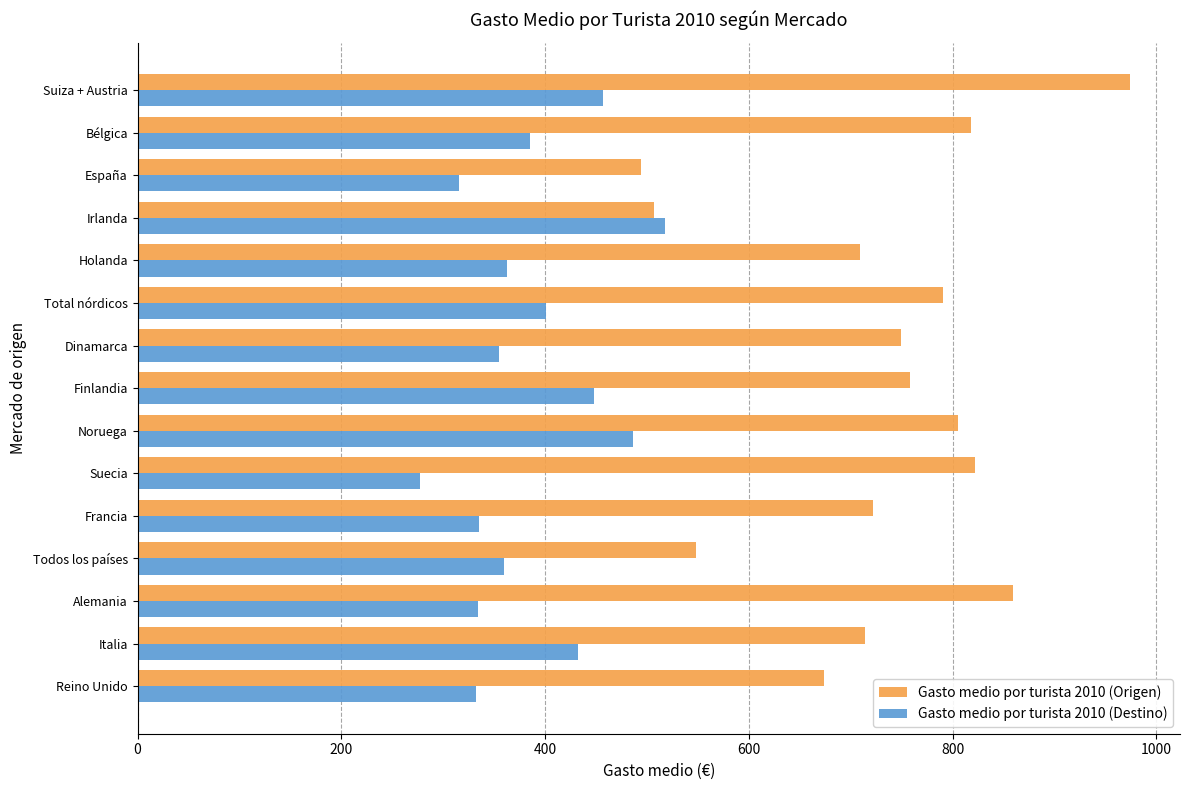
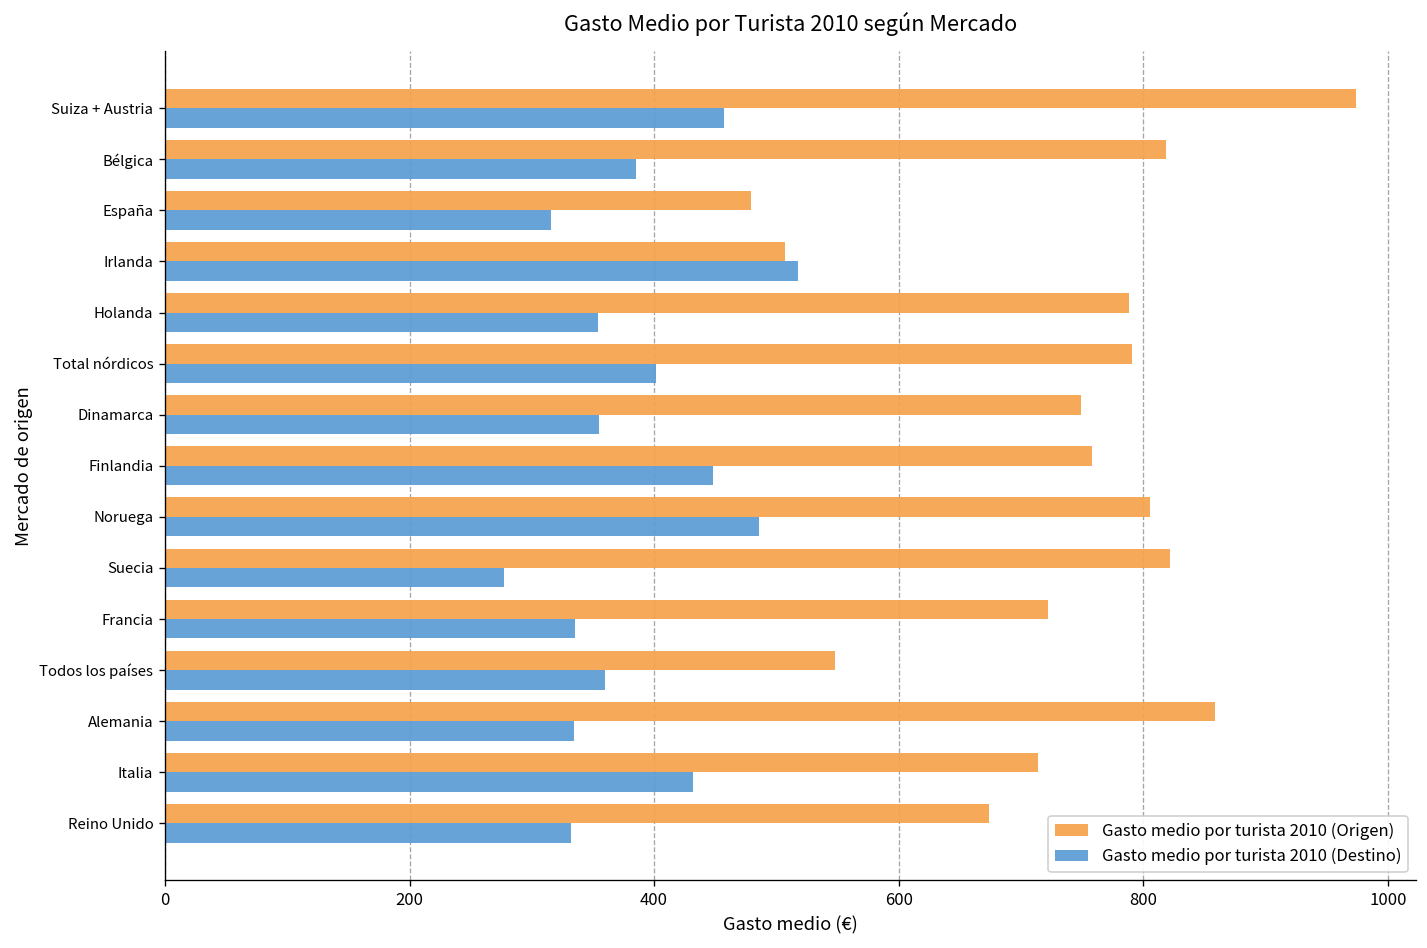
Gasto medio por turista 2010 (Origen), España: 494 -> 479
Gasto medio por turista 2010 (Origen), Holanda: 709 -> 788
Gasto medio por turista 2010 (Destino), Holanda: 362 -> 354
